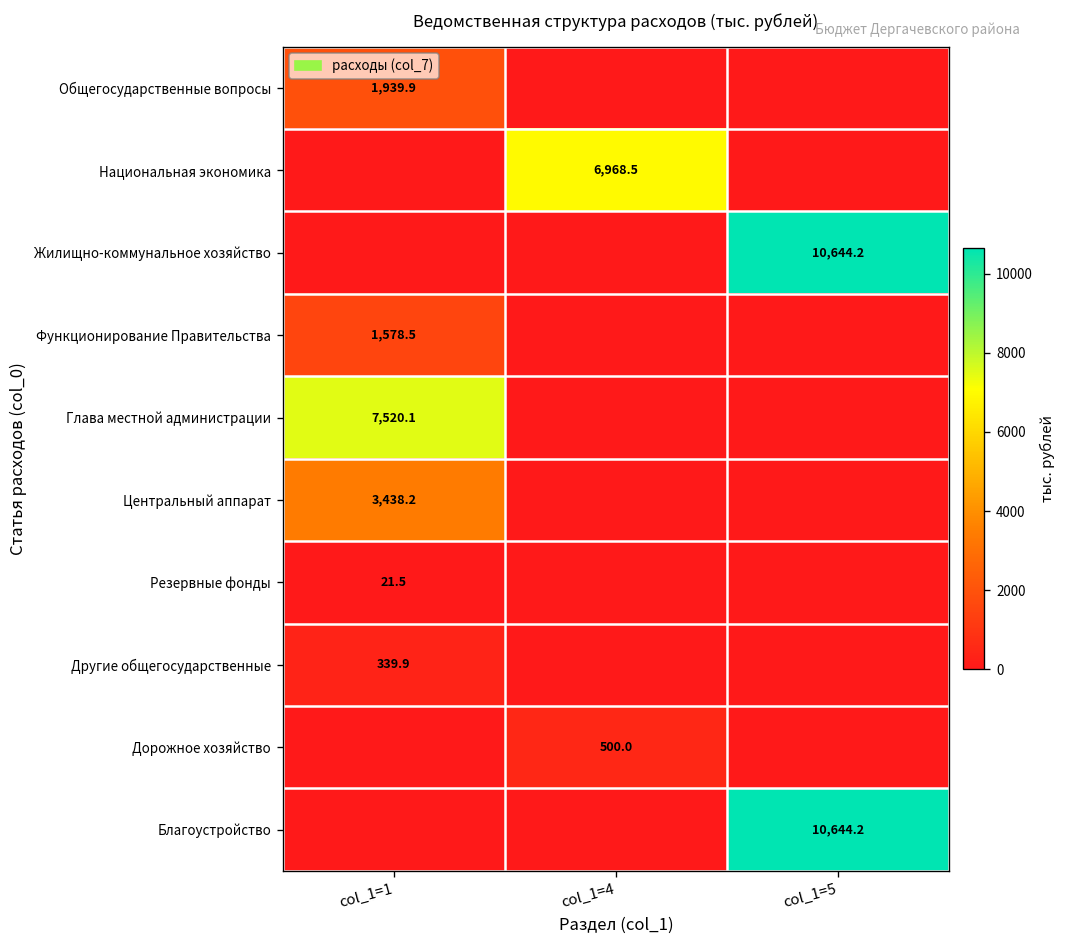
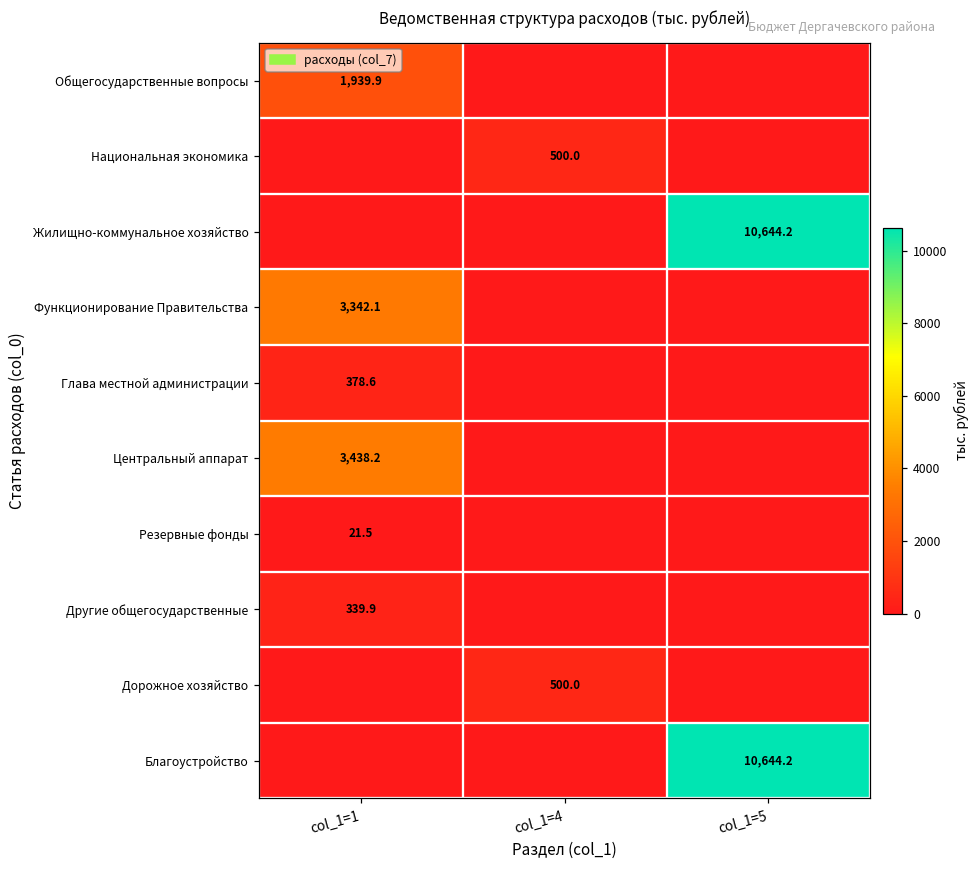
Национальная экономика, col_1=4: 6,968.5 -> 500.0
Функционирование Правительства, col_1=1: 1,578.5 -> 3,342.1
Глава местной администрации, col_1=1: 7,520.1 -> 378.6
